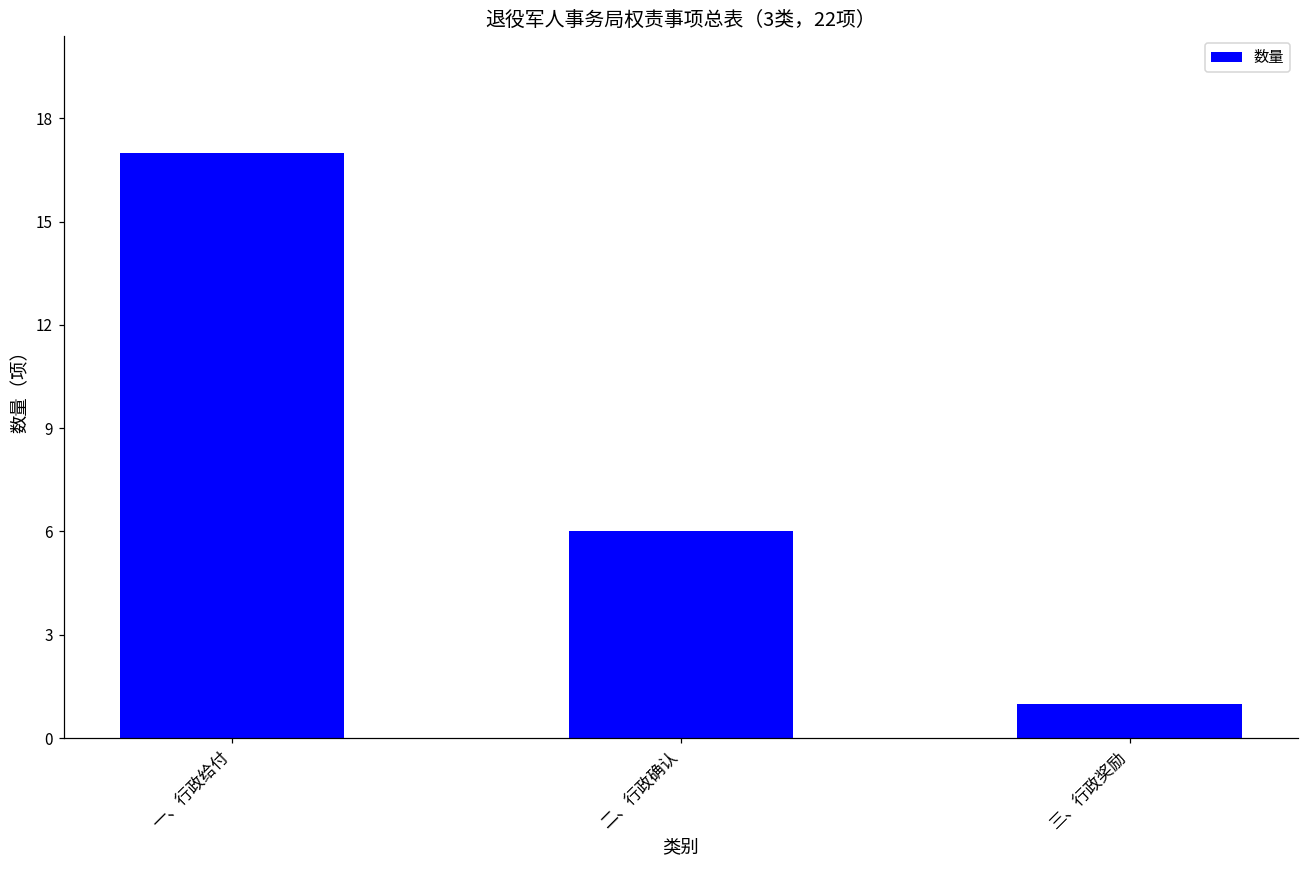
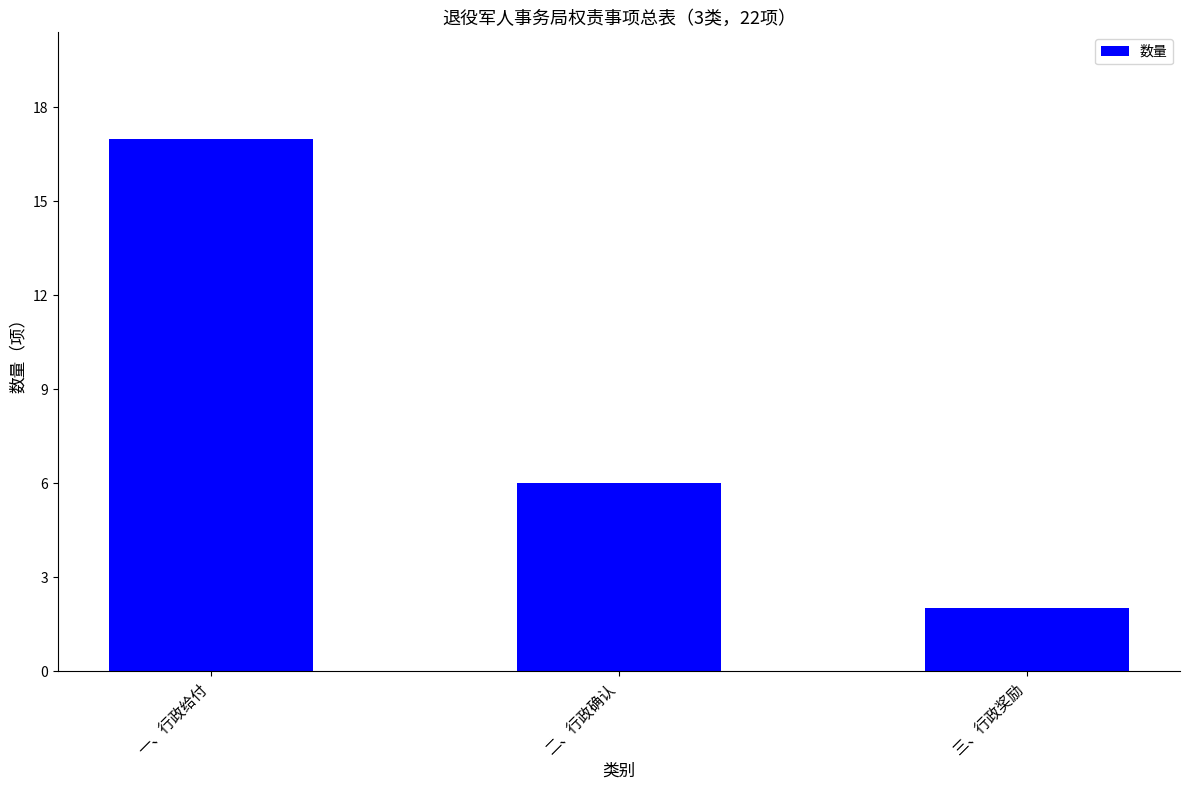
三、行政奖励: 1 -> 2
